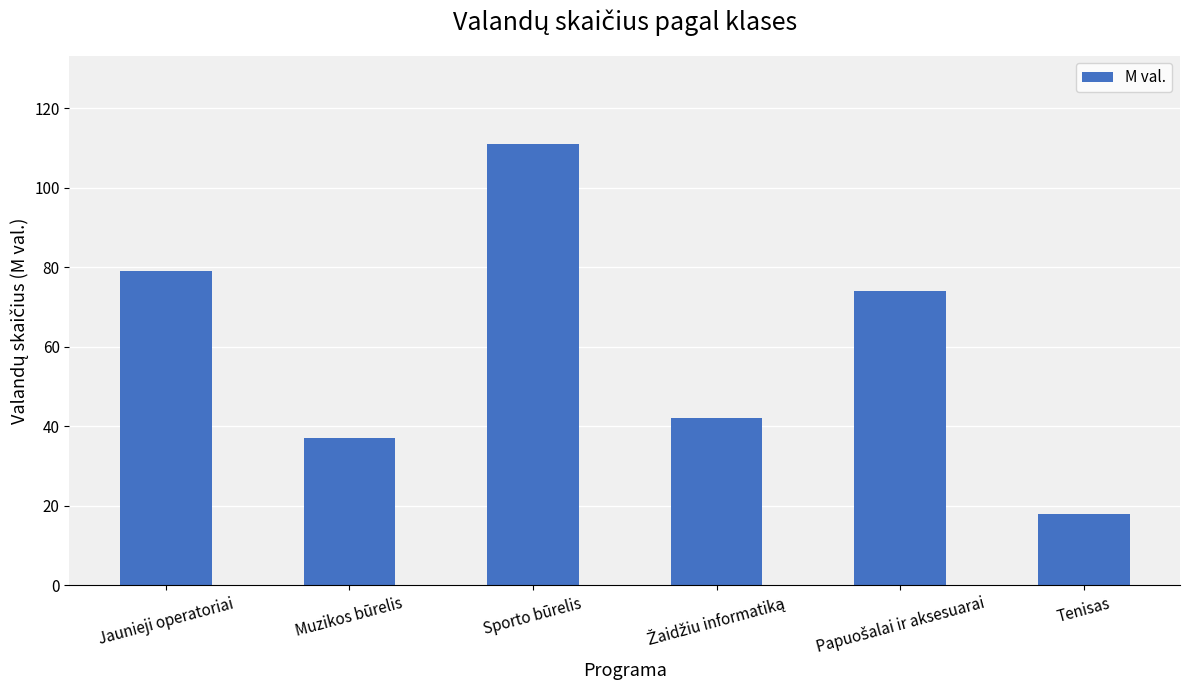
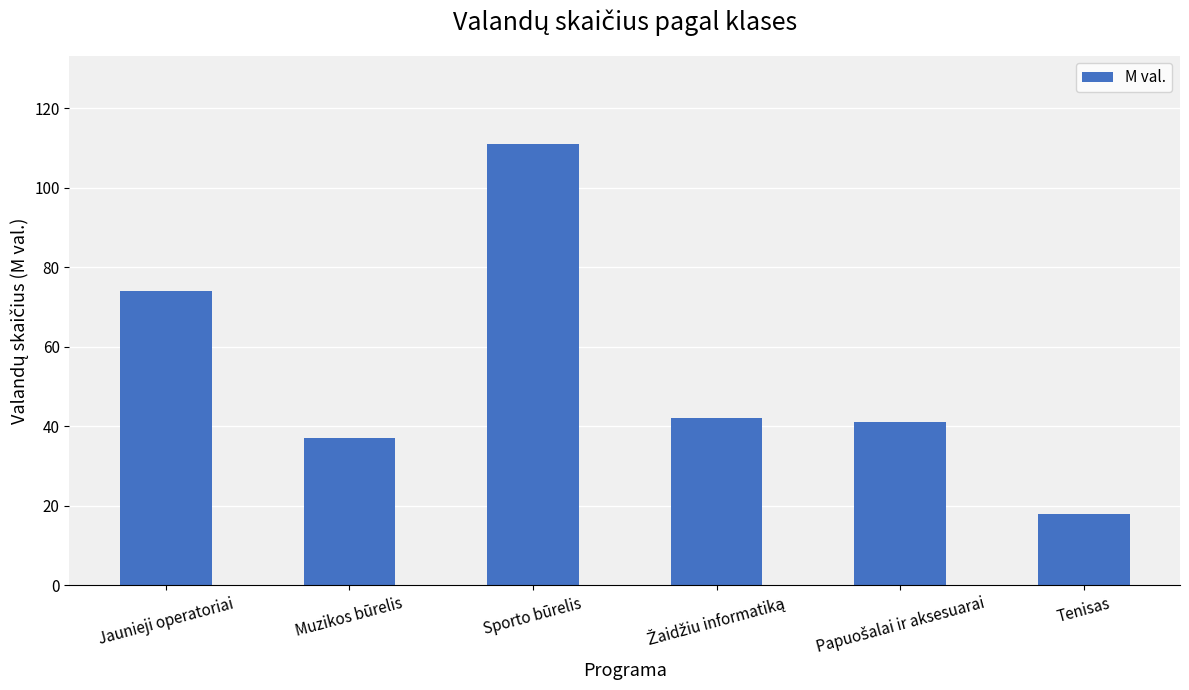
Jaunieji operatoriai: 79 -> 74
Papuošalai ir aksesuarai: 74 -> 41
